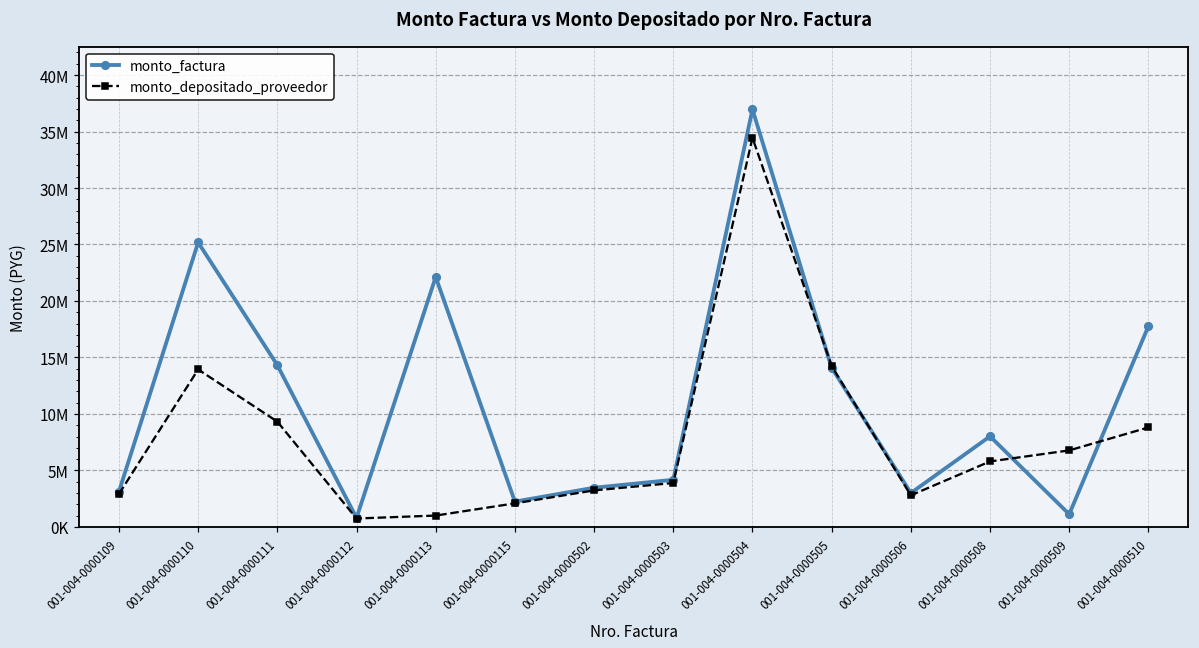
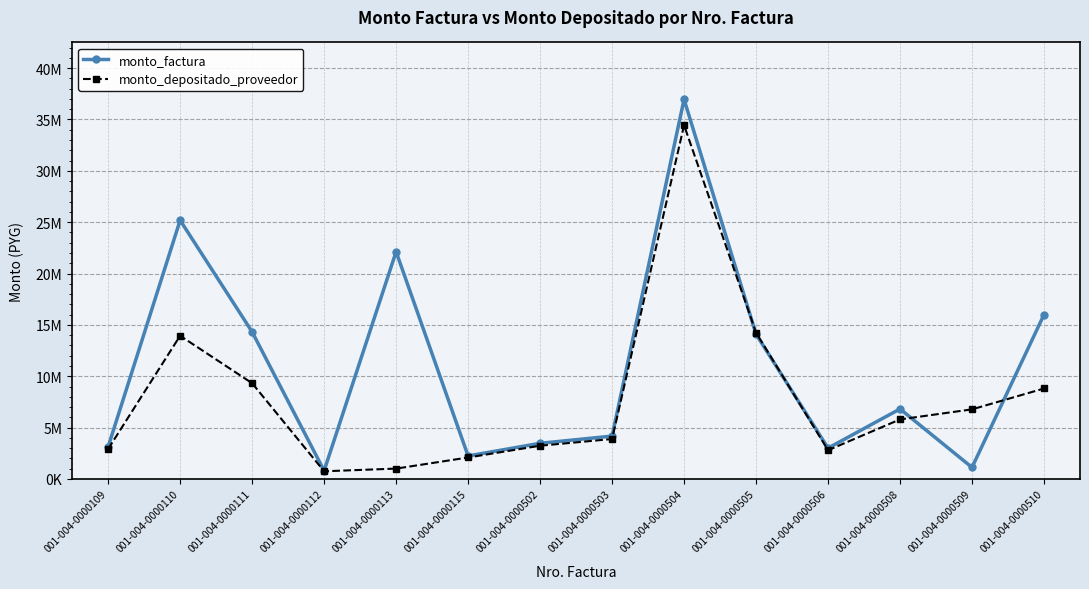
monto_factura, 001-004-0000508: 8000000 -> 6800000
monto_factura, 001-004-0000510: 17800000 -> 16000000
